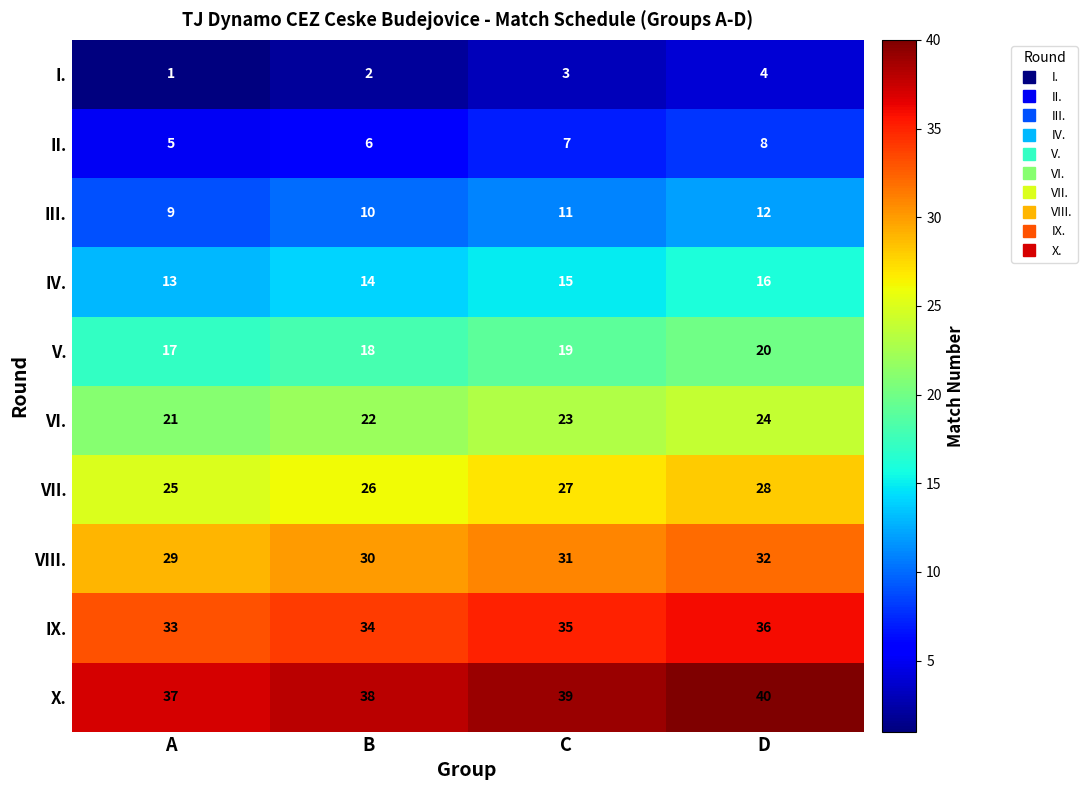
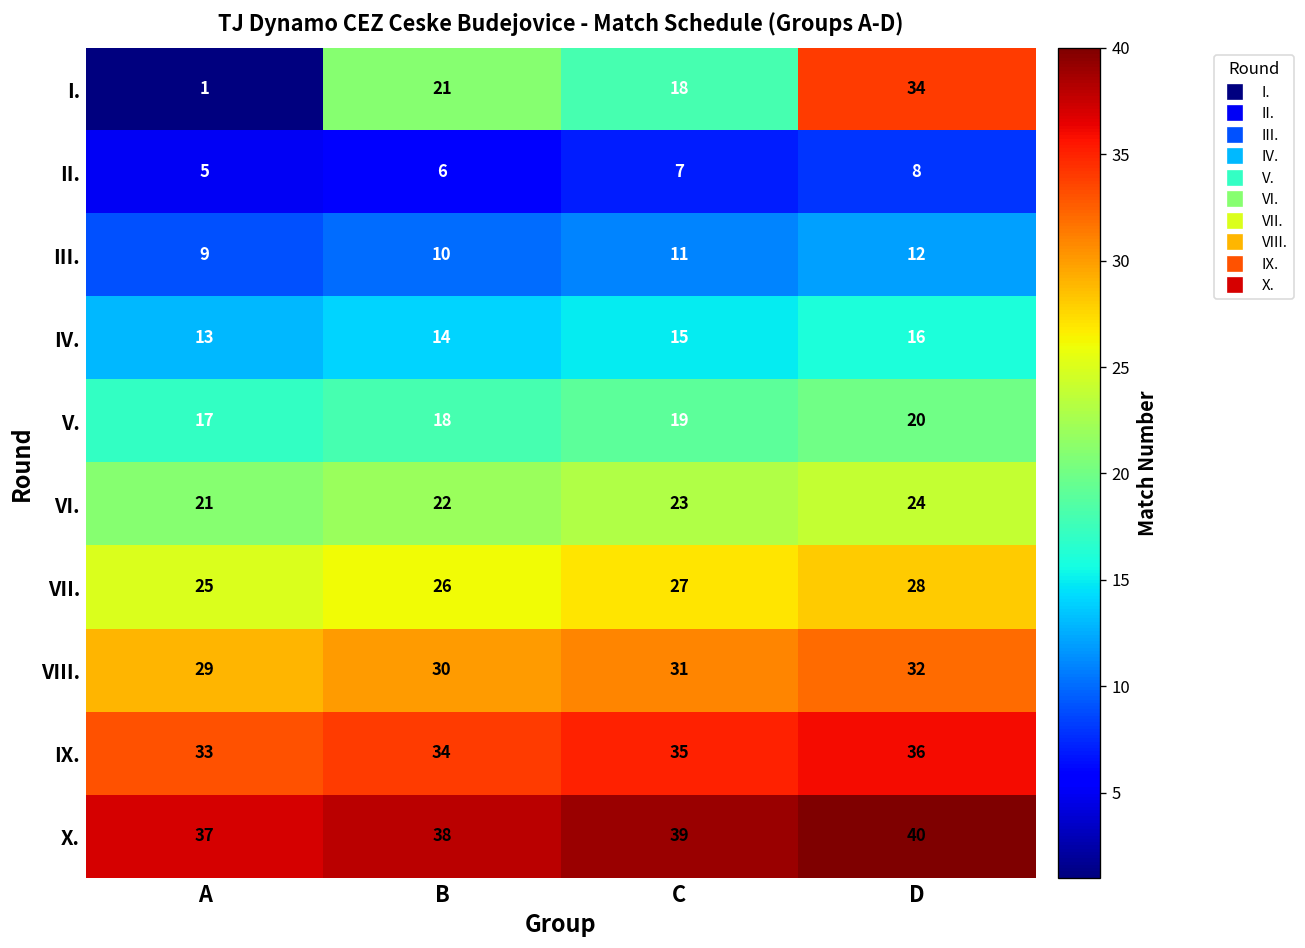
I., B: 2 -> 21
I., C: 3 -> 18
I., D: 4 -> 34
